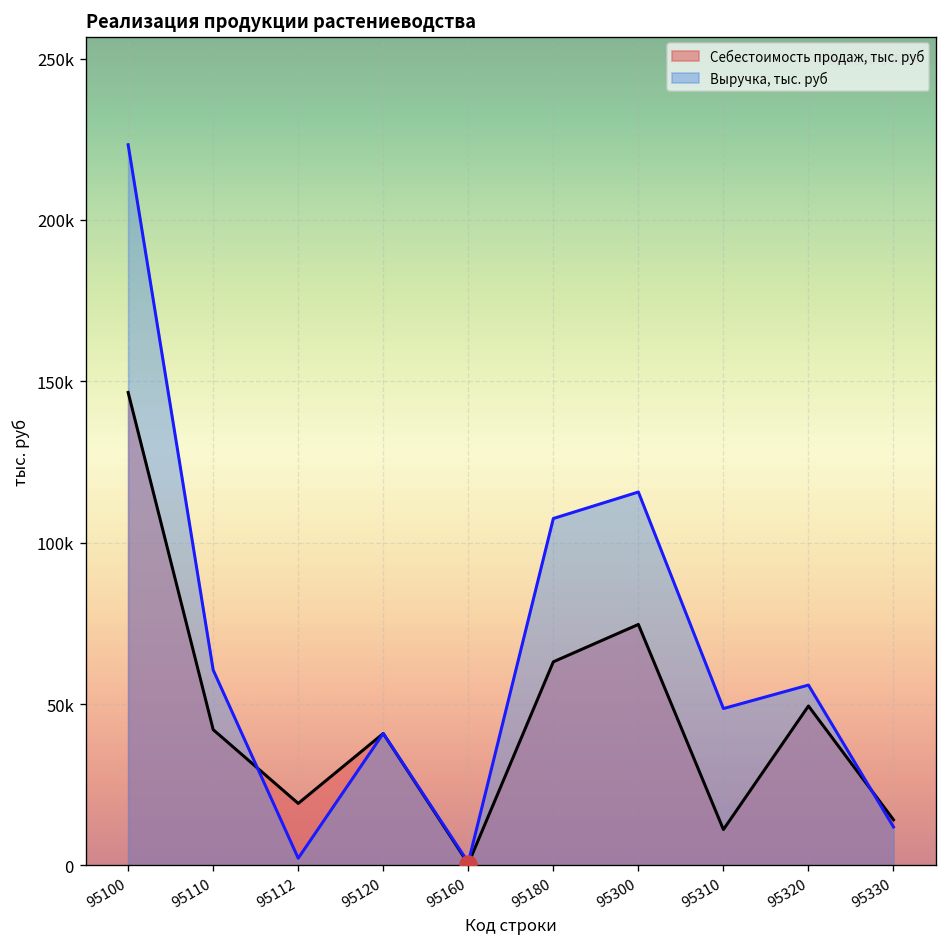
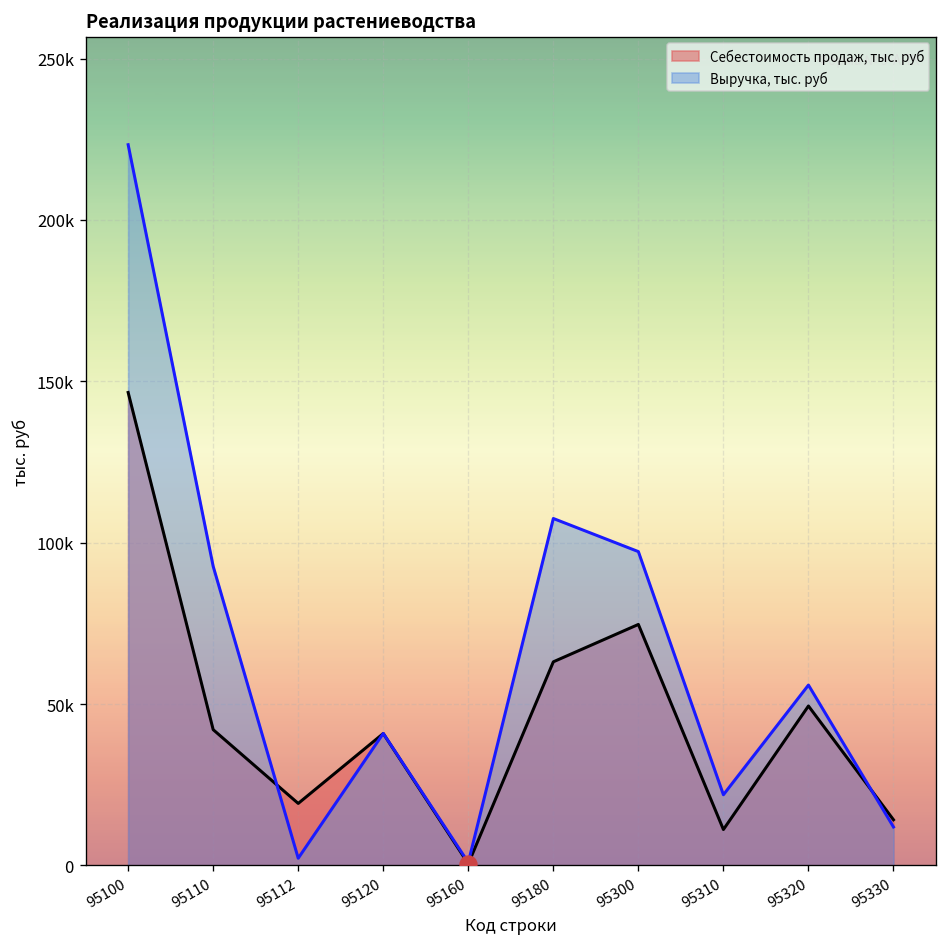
Выручка, тыс. руб, 95110: 61000 -> 93000
Выручка, тыс. руб, 95300: 116000 -> 97000
Выручка, тыс. руб, 95310: 49000 -> 22000
